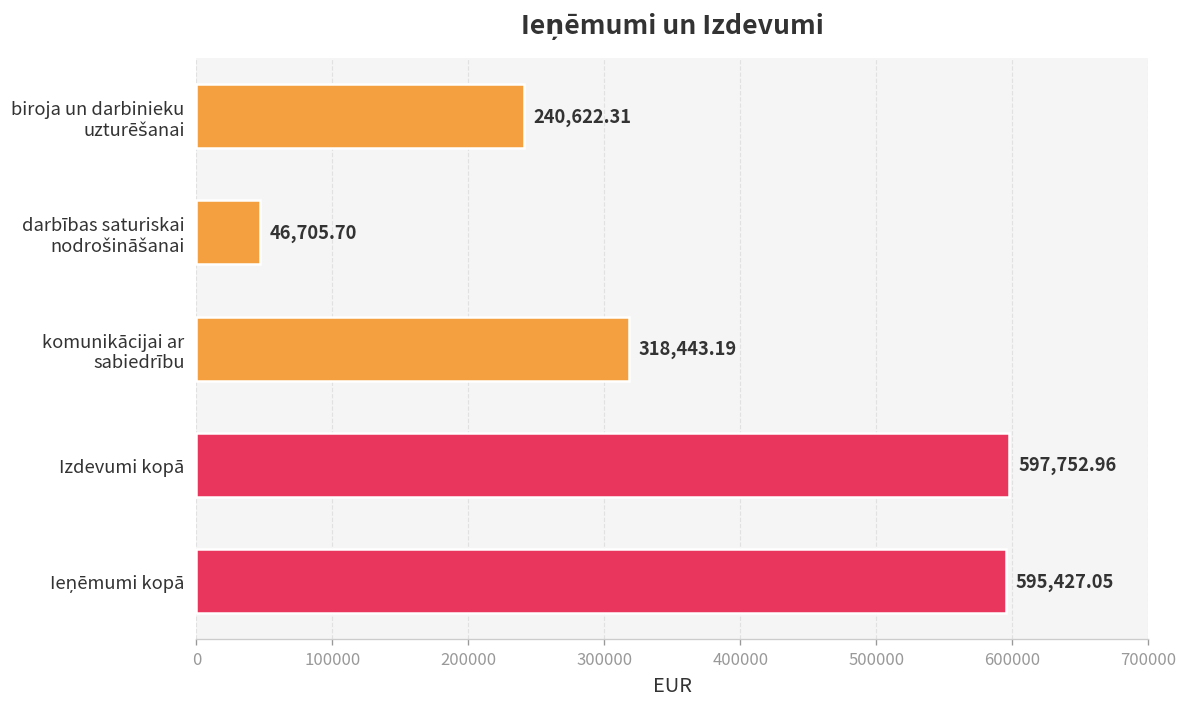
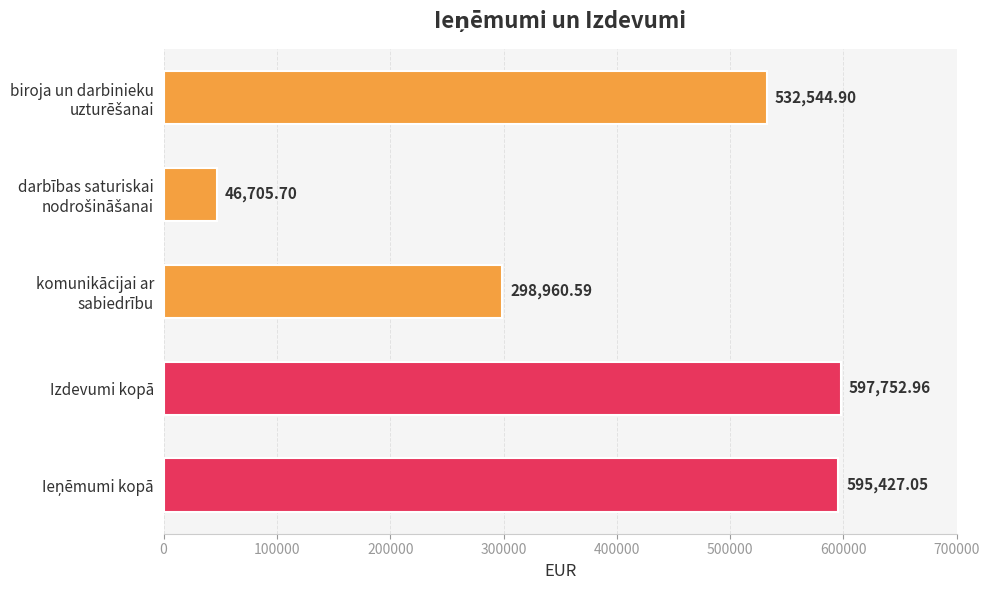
biroja un darbinieku uzturēšanai: 240,622.31 -> 532,544.90
komunikācijai ar sabiedrību: 318,443.19 -> 298,960.59
